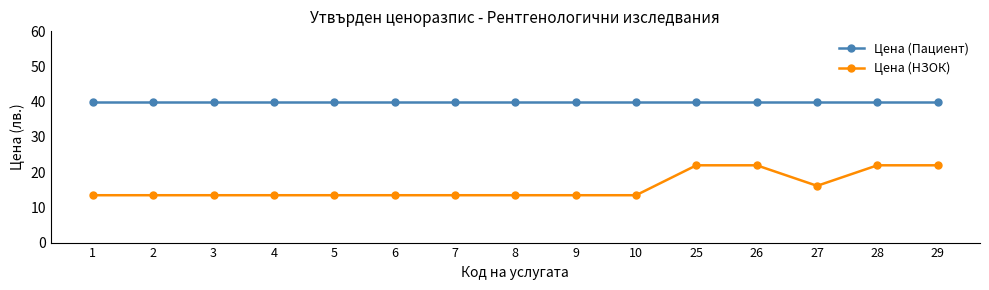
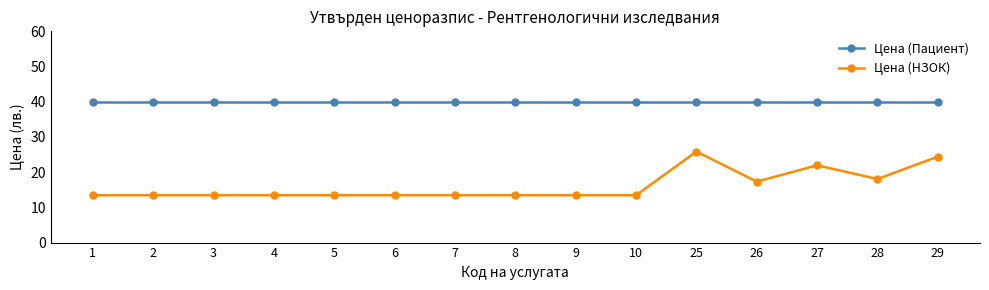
Цена (НЗОК), 25: 22 -> 26
Цена (НЗОК), 26: 22 -> 17
Цена (НЗОК), 27: 16 -> 22
Цена (НЗОК), 28: 22 -> 18
Цена (НЗОК), 29: 22 -> 24
